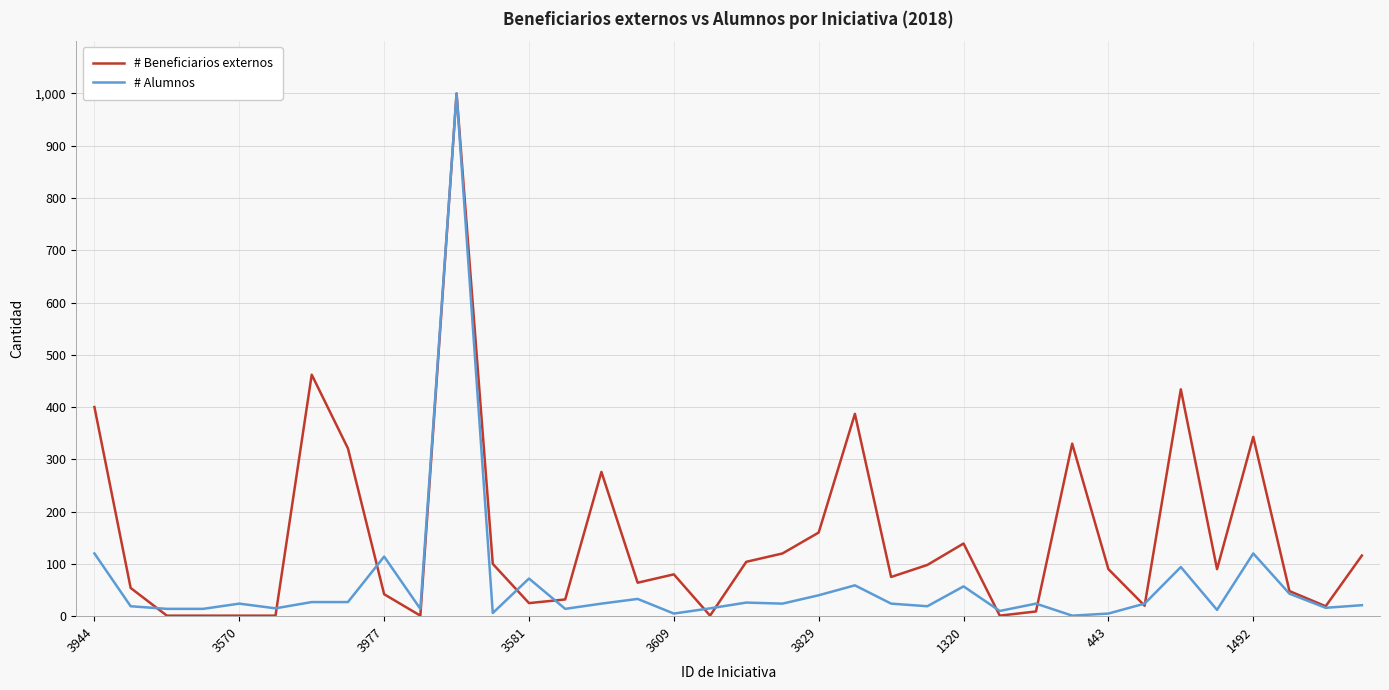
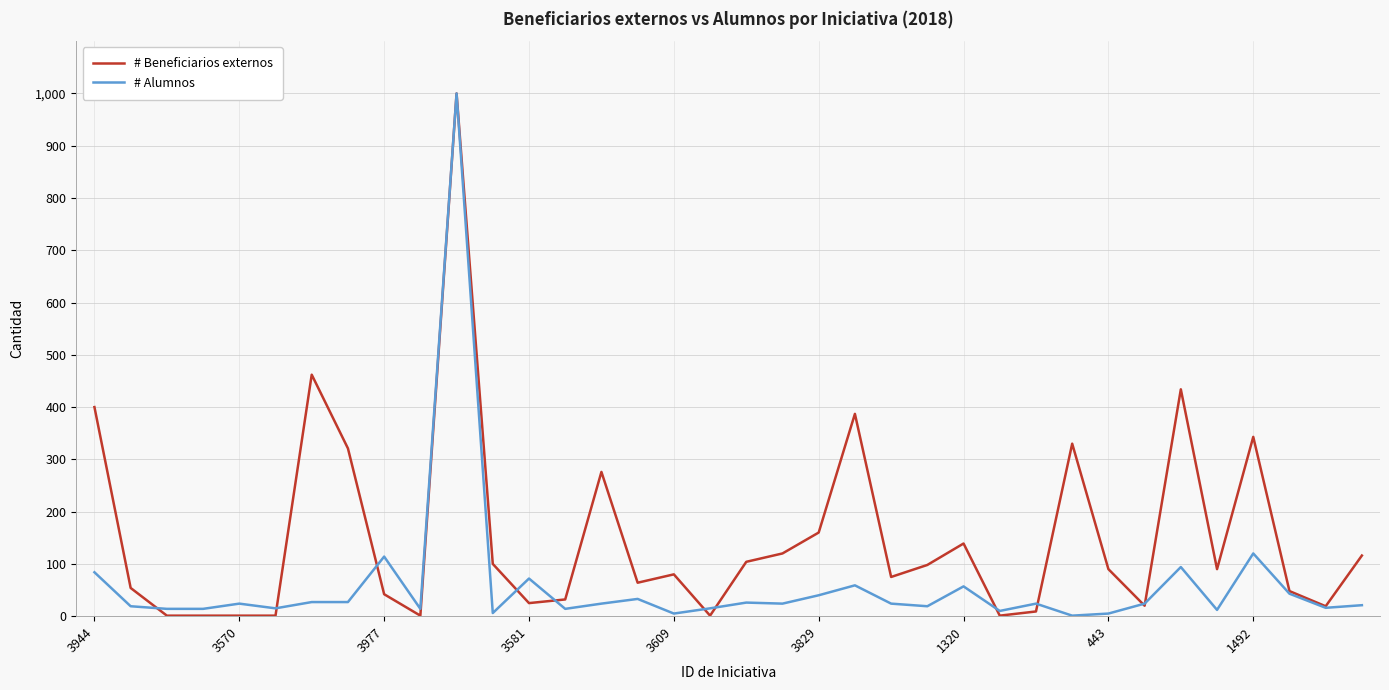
# Alumnos, 3944: 120 -> 80
